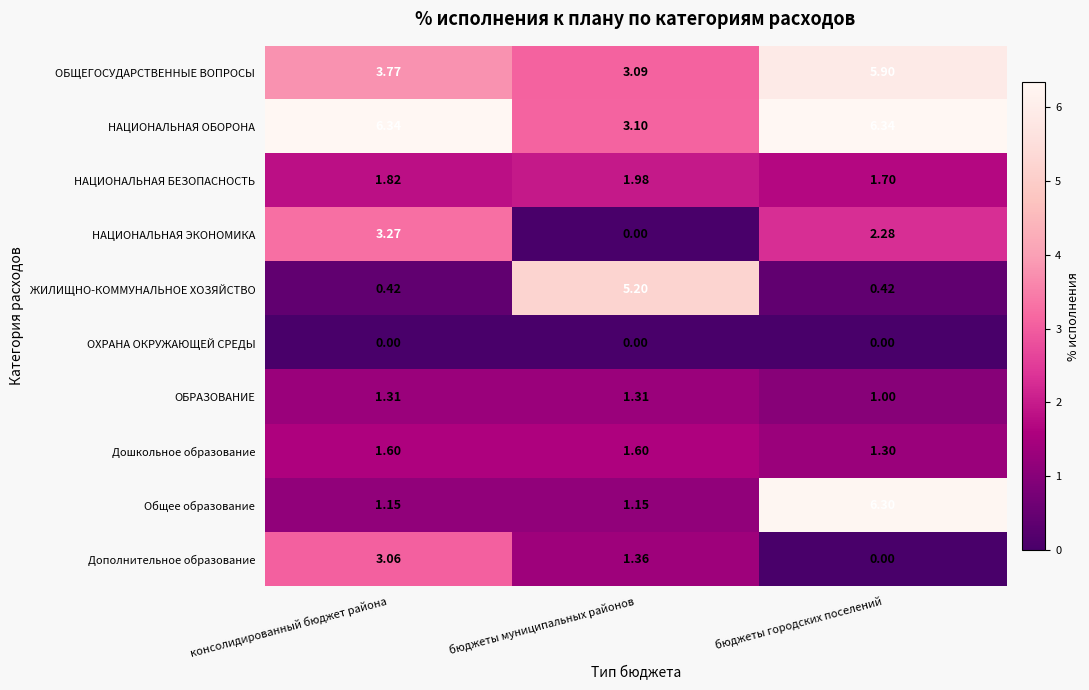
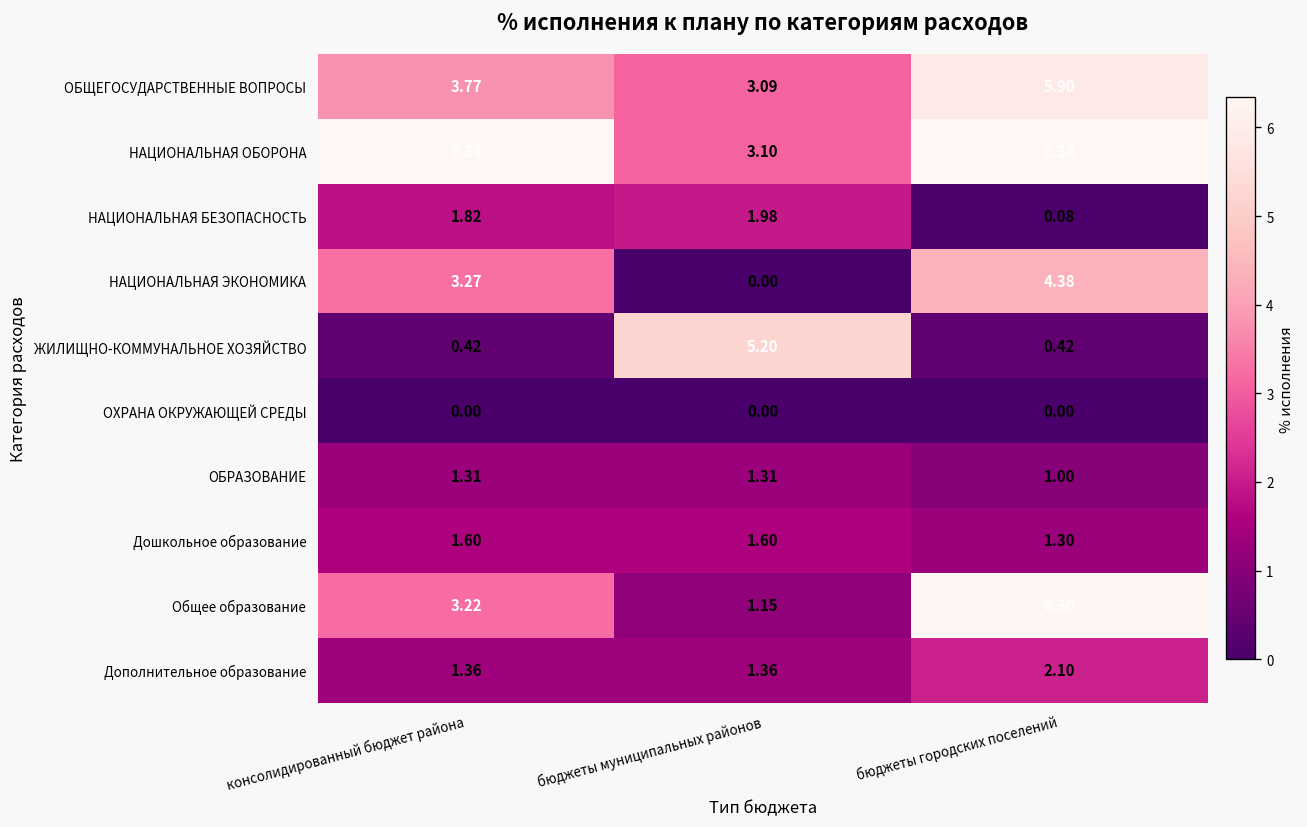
НАЦИОНАЛЬНАЯ БЕЗОПАСНОСТЬ, бюджеты городских поселений: 1.70 -> 0.08
НАЦИОНАЛЬНАЯ ЭКОНОМИКА, бюджеты городских поселений: 2.28 -> 4.38
Общее образование, консолидированный бюджет района: 1.15 -> 3.22
Дополнительное образование, консолидированный бюджет района: 3.06 -> 1.36
Дополнительное образование, бюджеты городских поселений: 0.00 -> 2.10
